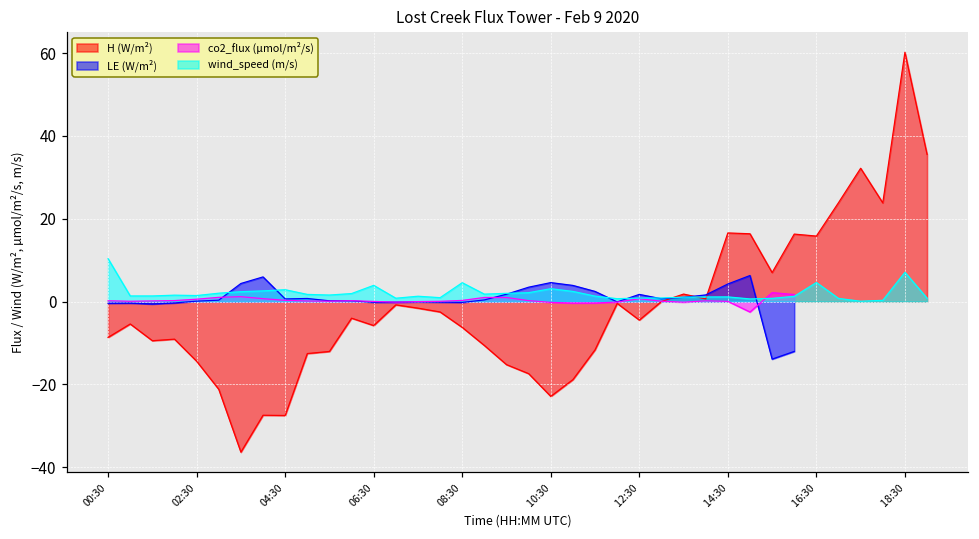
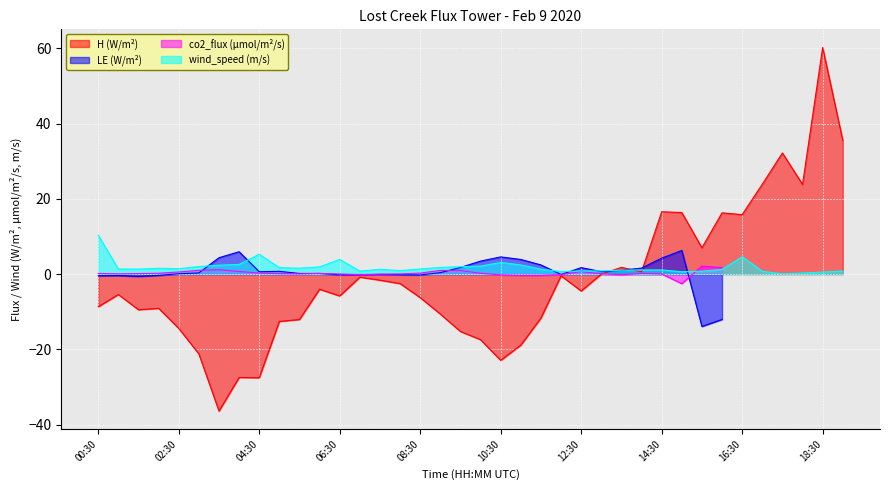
wind_speed (m/s), 04:30: 3 -> 5
wind_speed (m/s), 08:30: 5 -> 1
wind_speed (m/s), 18:30: 7 -> 1
